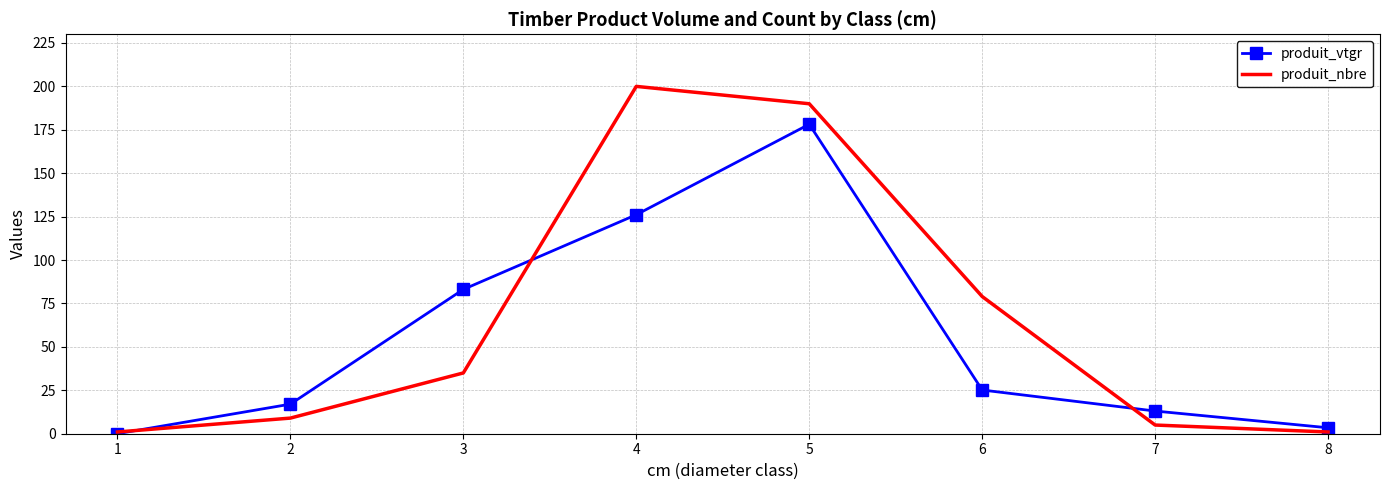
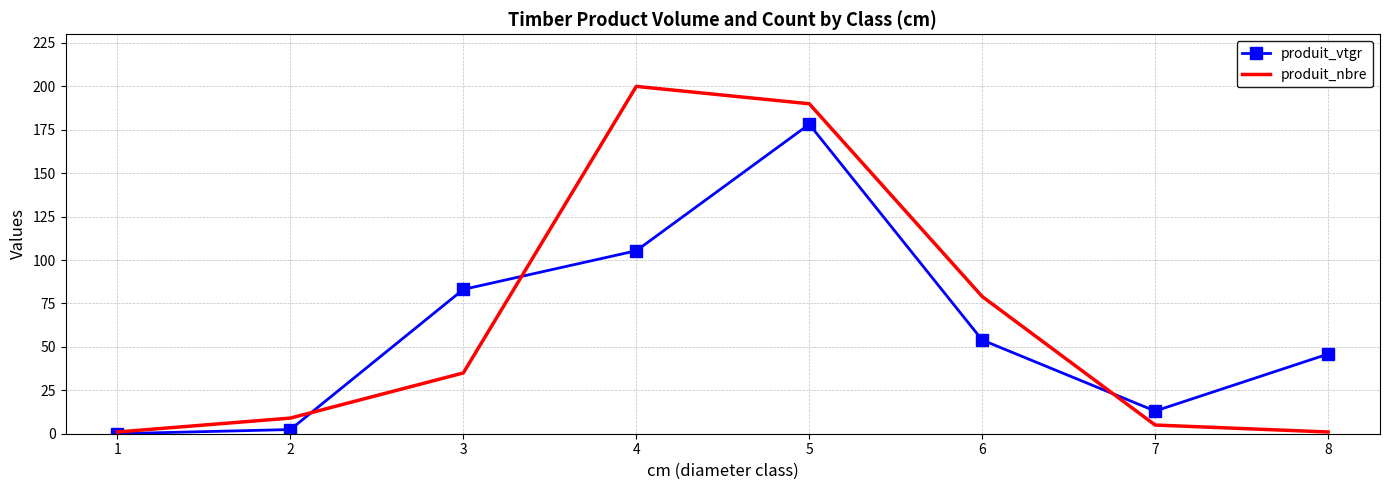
produit_vtgr, 2: 17 -> 2
produit_vtgr, 4: 126 -> 105
produit_vtgr, 6: 25 -> 54
produit_vtgr, 8: 3 -> 46
